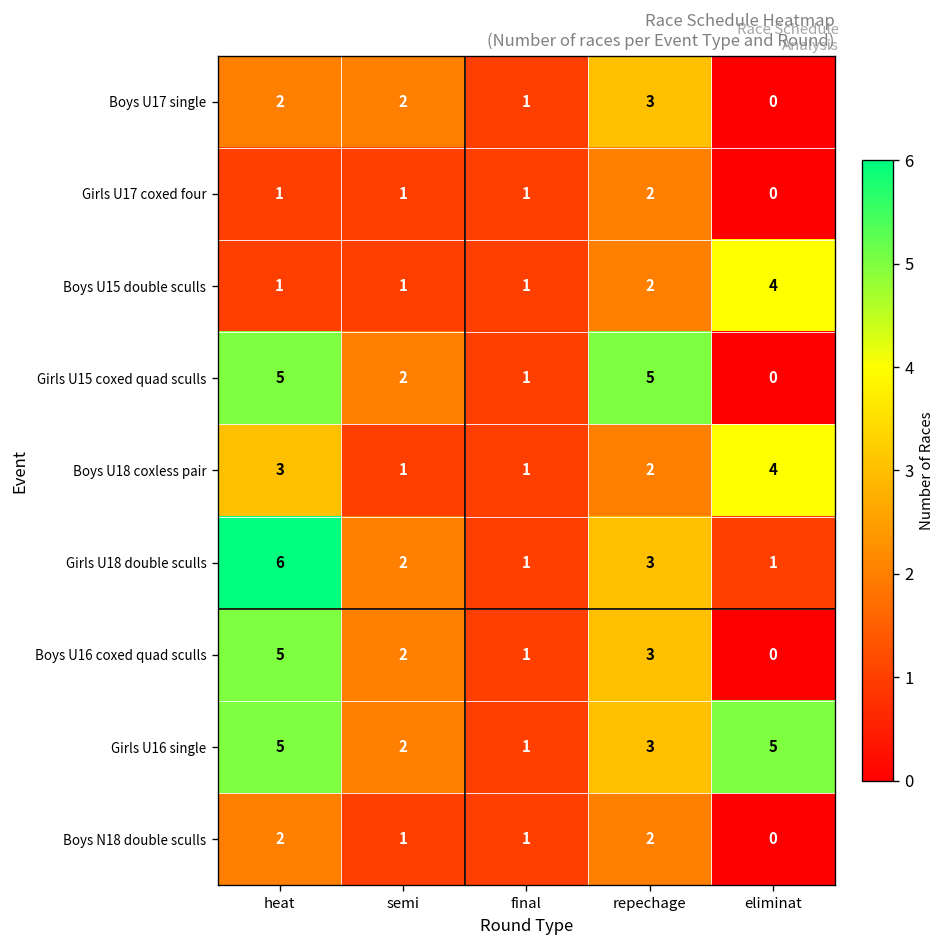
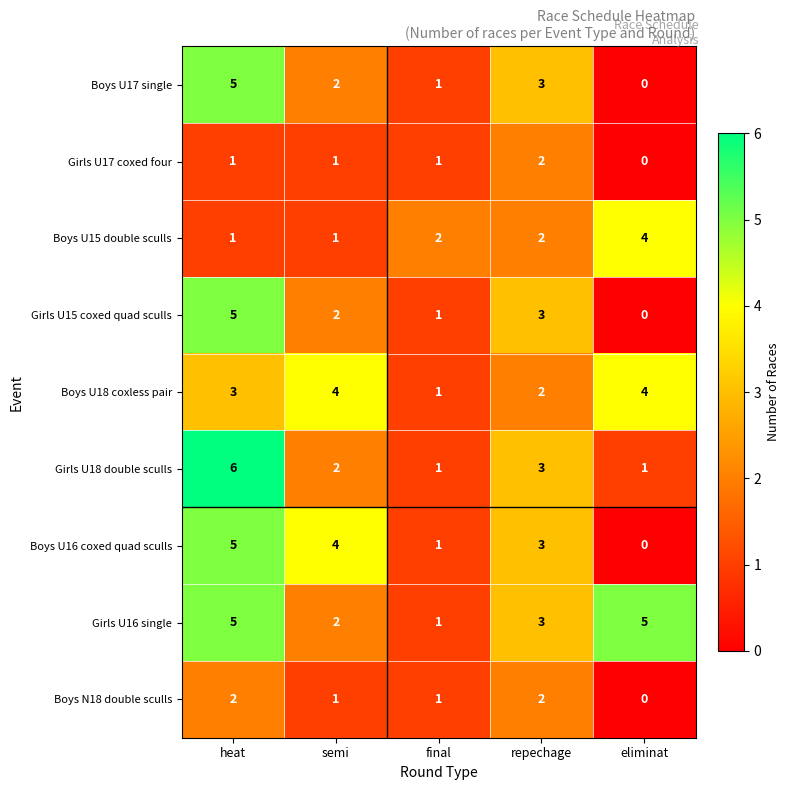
Boys U17 single, heat: 2 -> 5
Boys U15 double sculls, final: 1 -> 2
Girls U15 coxed quad sculls, repechage: 5 -> 3
Boys U18 coxless pair, semi: 1 -> 4
Boys U16 coxed quad sculls, semi: 2 -> 4
